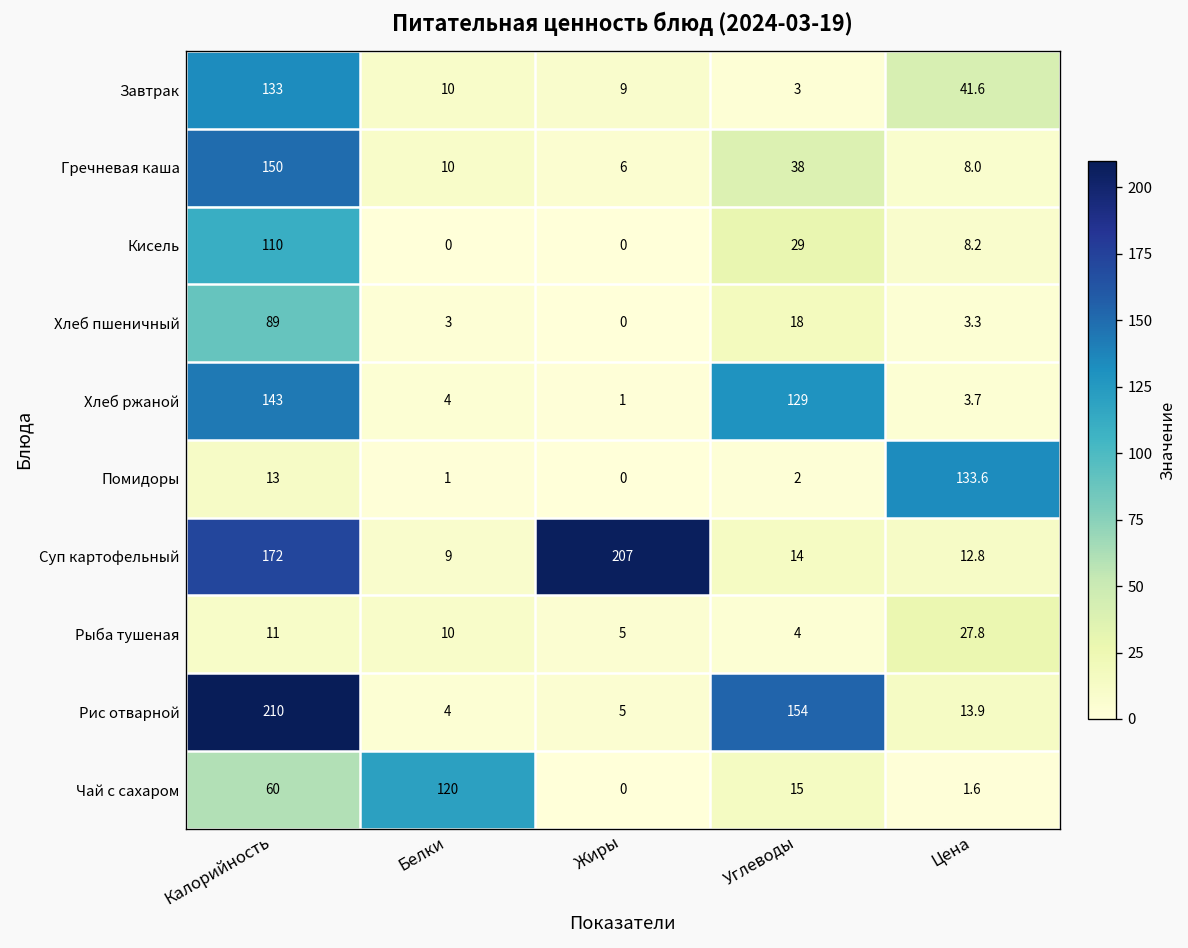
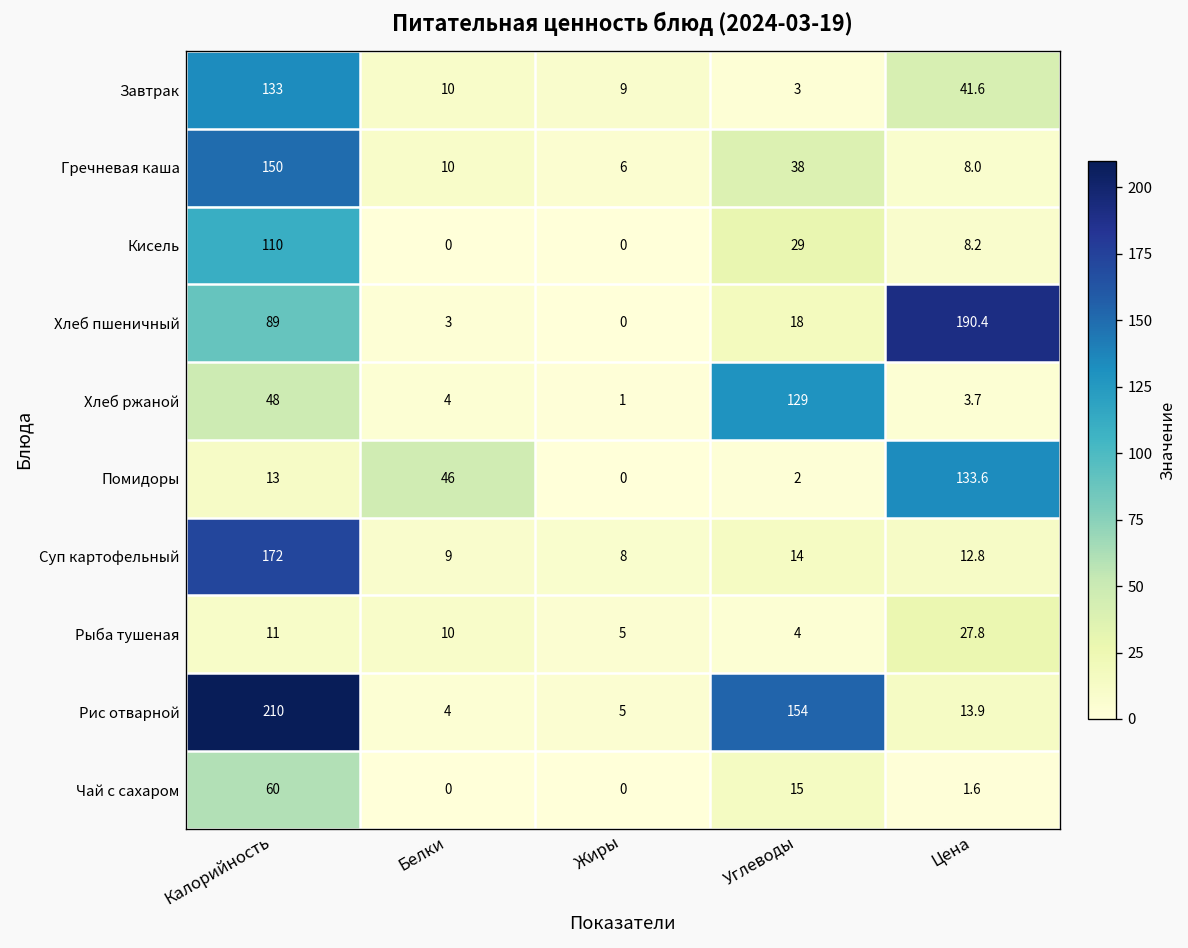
Хлеб пшеничный, Цена: 3.3 -> 190.4
Хлеб ржаной, Калорийность: 143 -> 48
Помидоры, Белки: 1 -> 46
Суп картофельный, Жиры: 207 -> 8
Чай с сахаром, Белки: 120 -> 0
